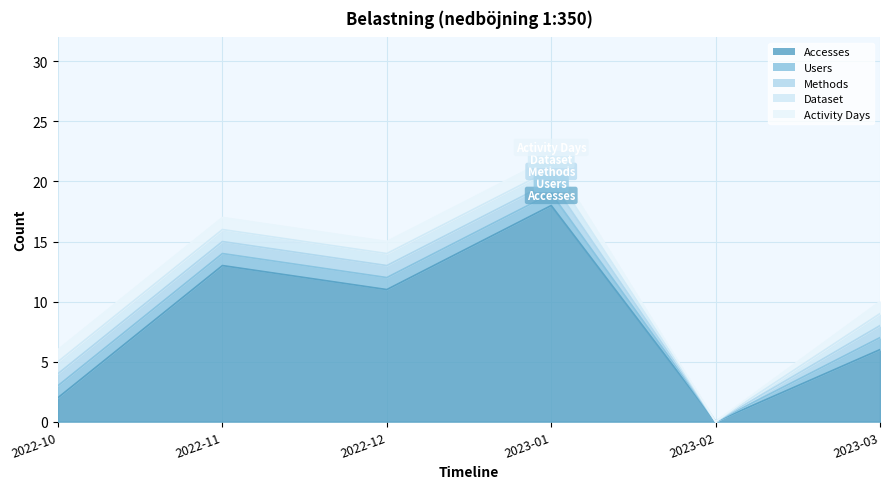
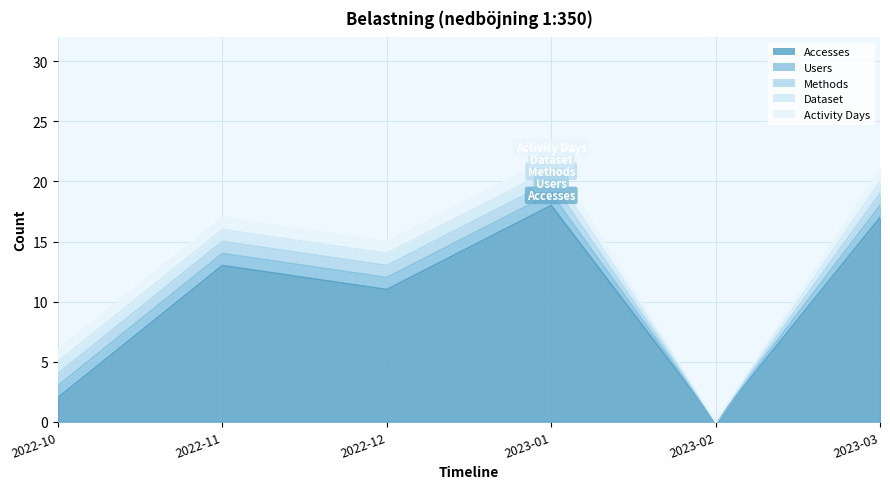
Accesses, 2023-03: 6 -> 17
